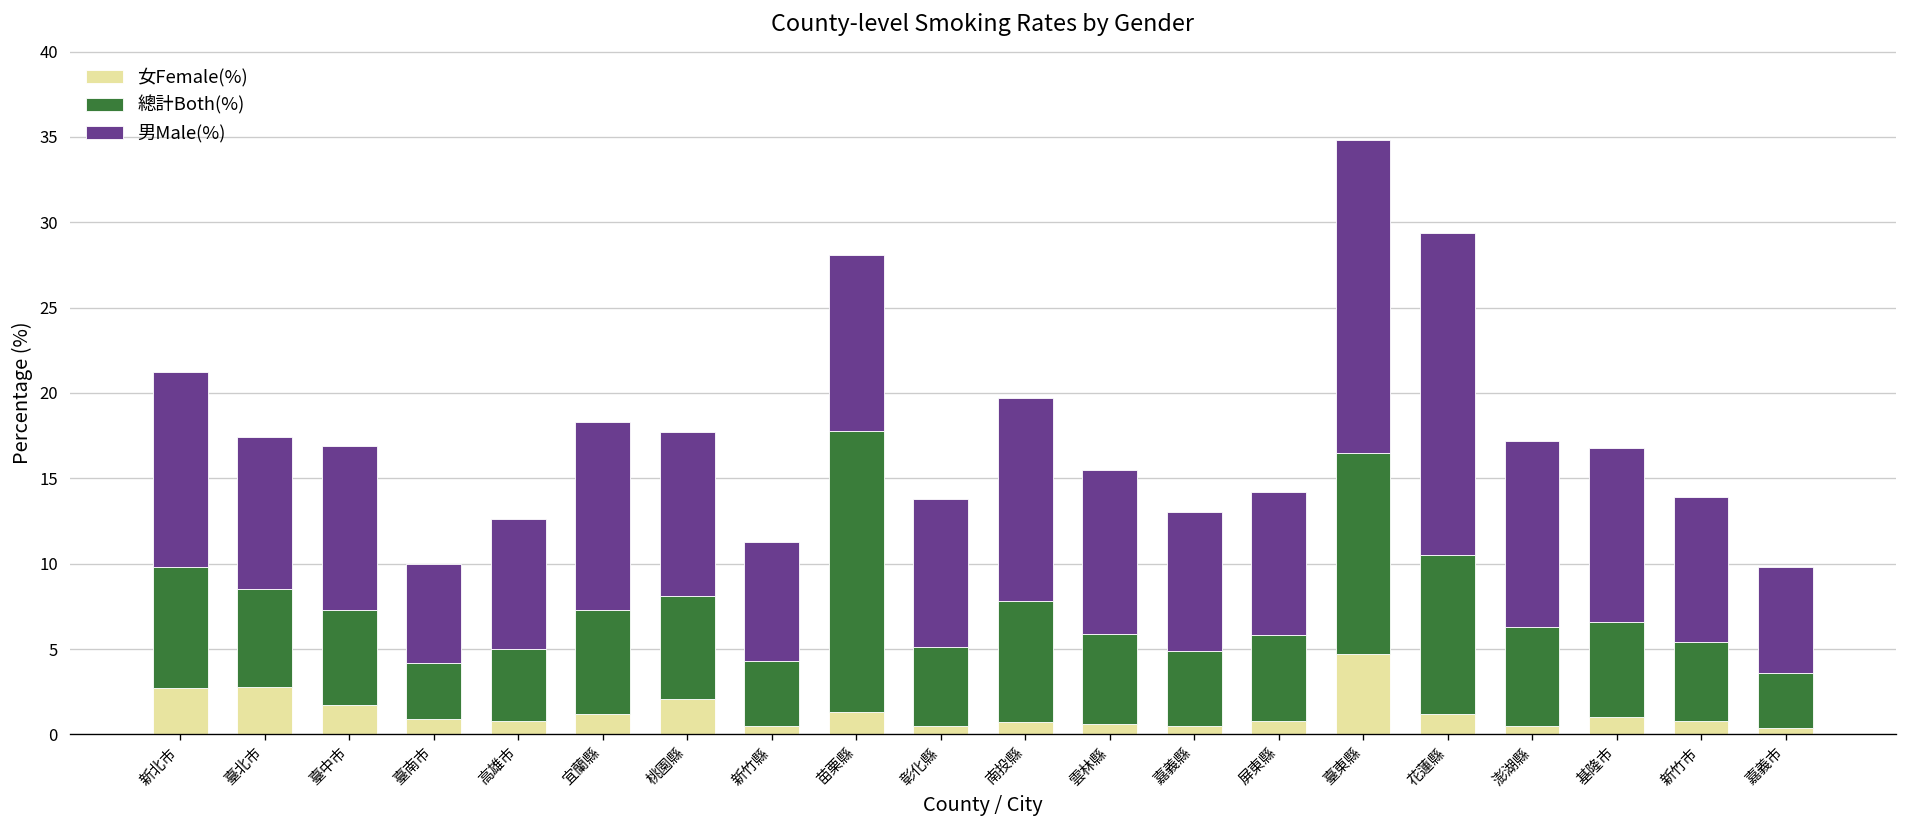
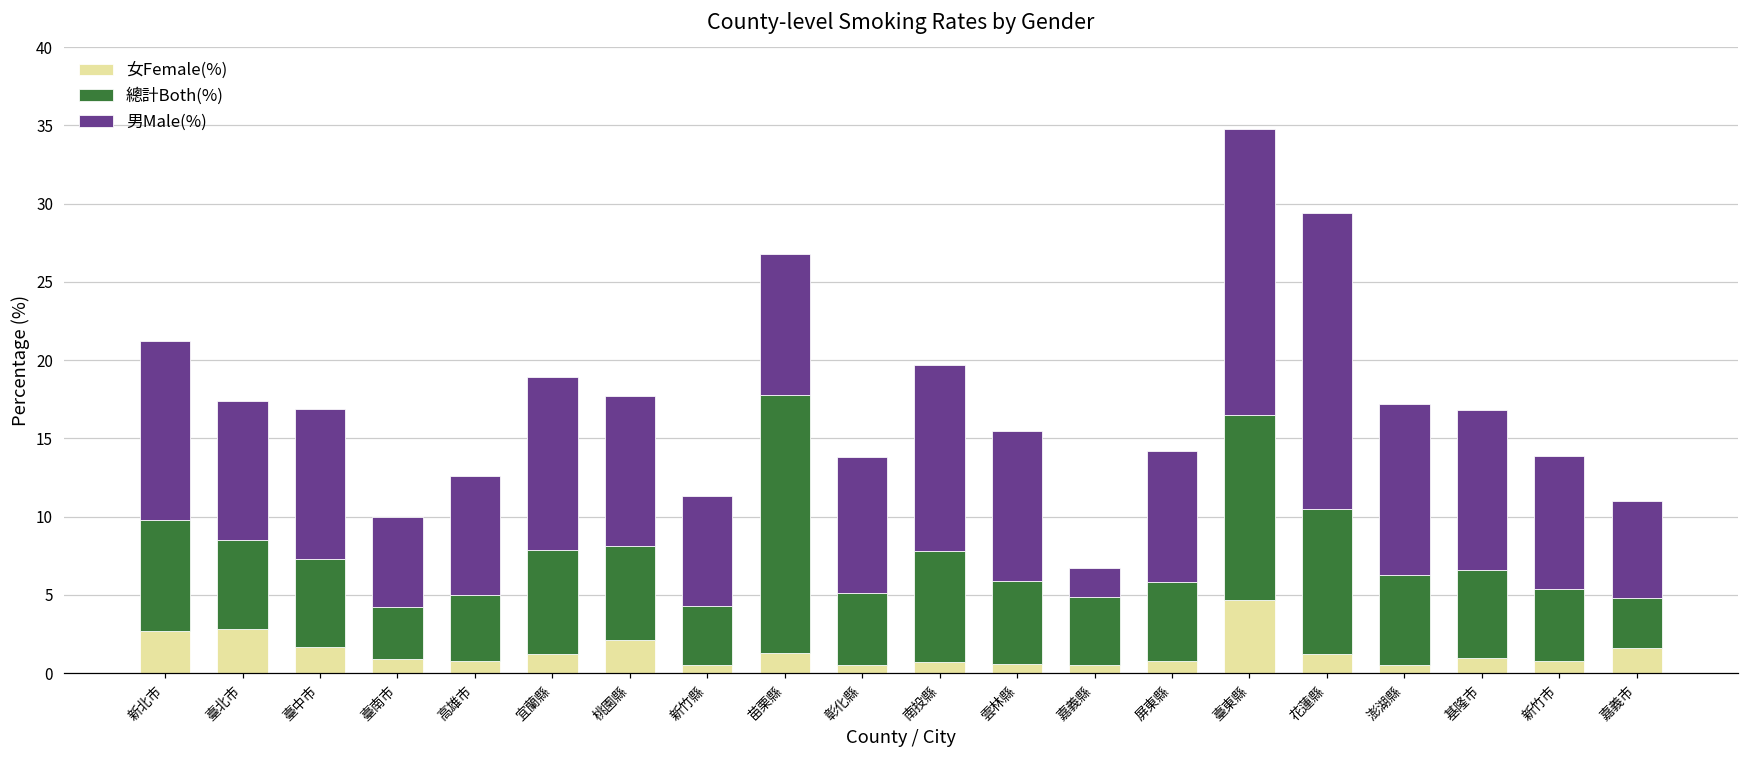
總計Both(%), 宜蘭縣: 6.1 -> 6.7
男Male(%), 苗栗縣: 10.3 -> 9.0
男Male(%), 嘉義縣: 8.1 -> 1.8
女Female(%), 嘉義市: 0.4 -> 1.6
